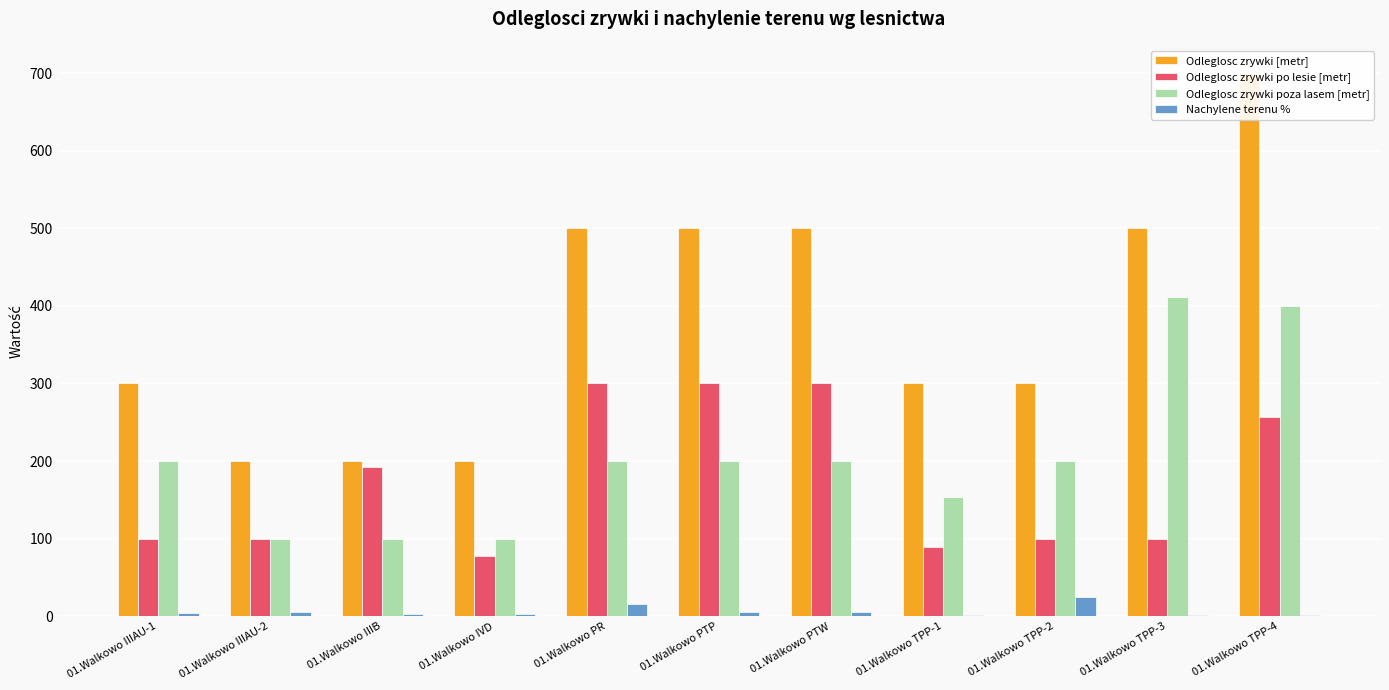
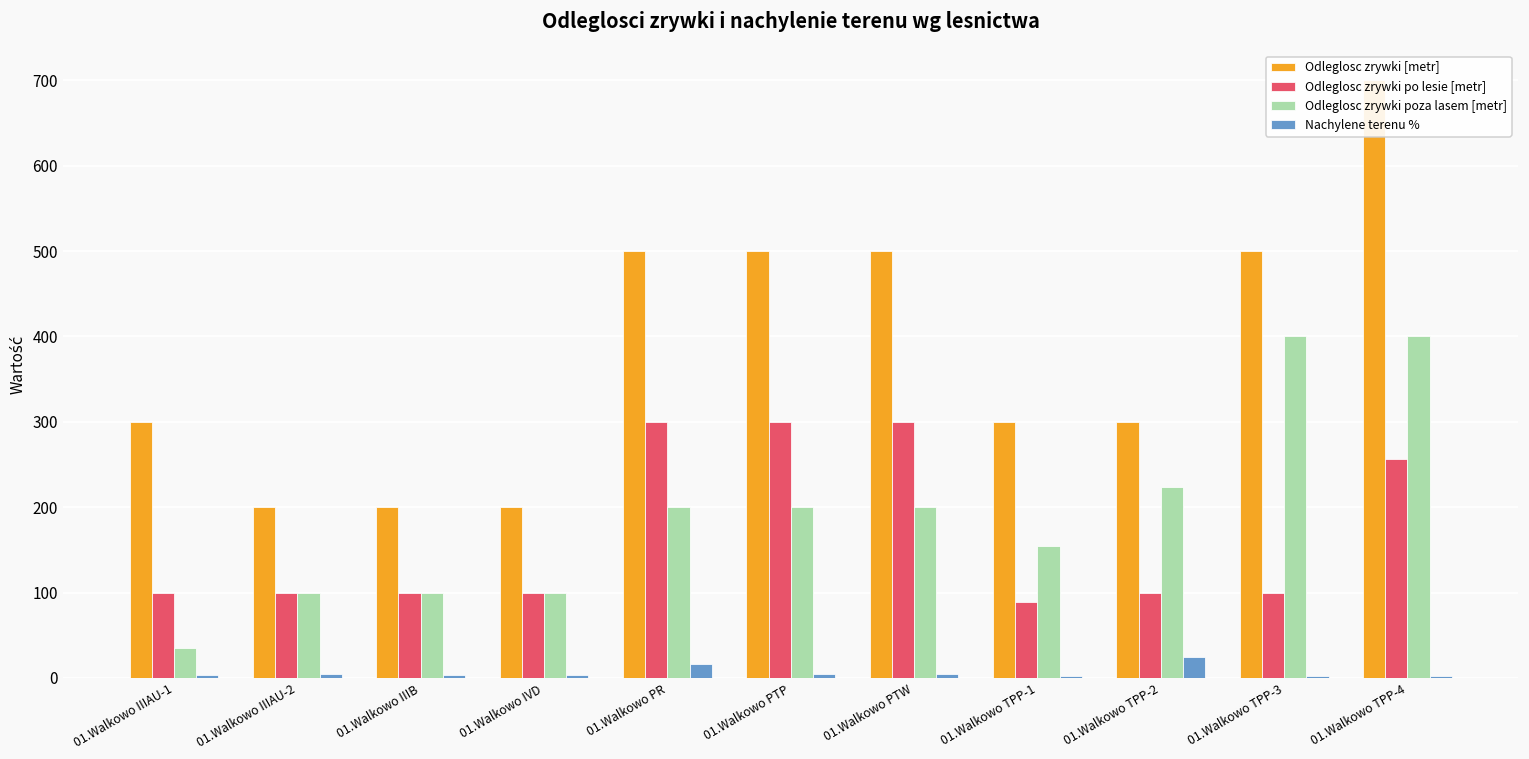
Odleglosc zrywki poza lasem [metr], 01.Walkowo IIIAU-1: 200 -> 40
Odleglosc zrywki po lesie [metr], 01.Walkowo IIIB: 190 -> 100
Odleglosc zrywki po lesie [metr], 01.Walkowo IVD: 80 -> 100
Odleglosc zrywki poza lasem [metr], 01.Walkowo TPP-2: 200 -> 220
Odleglosc zrywki poza lasem [metr], 01.Walkowo TPP-3: 410 -> 400
